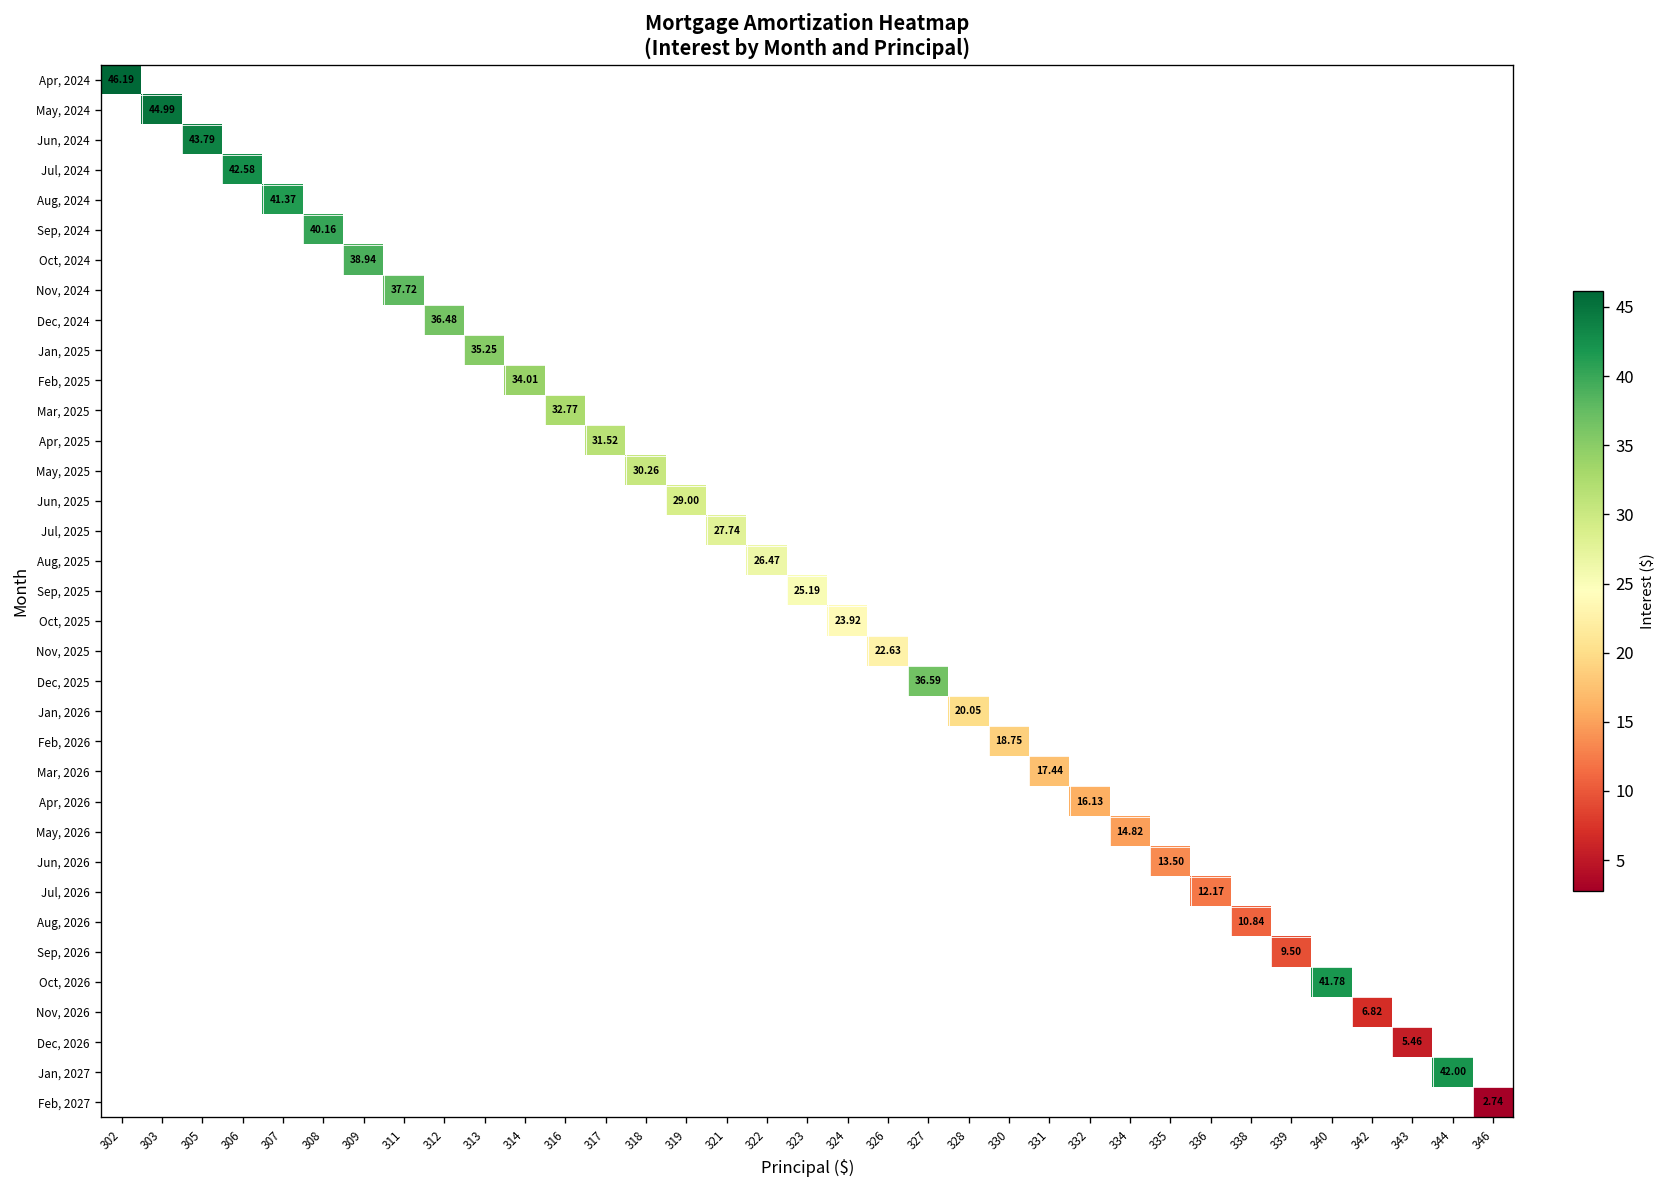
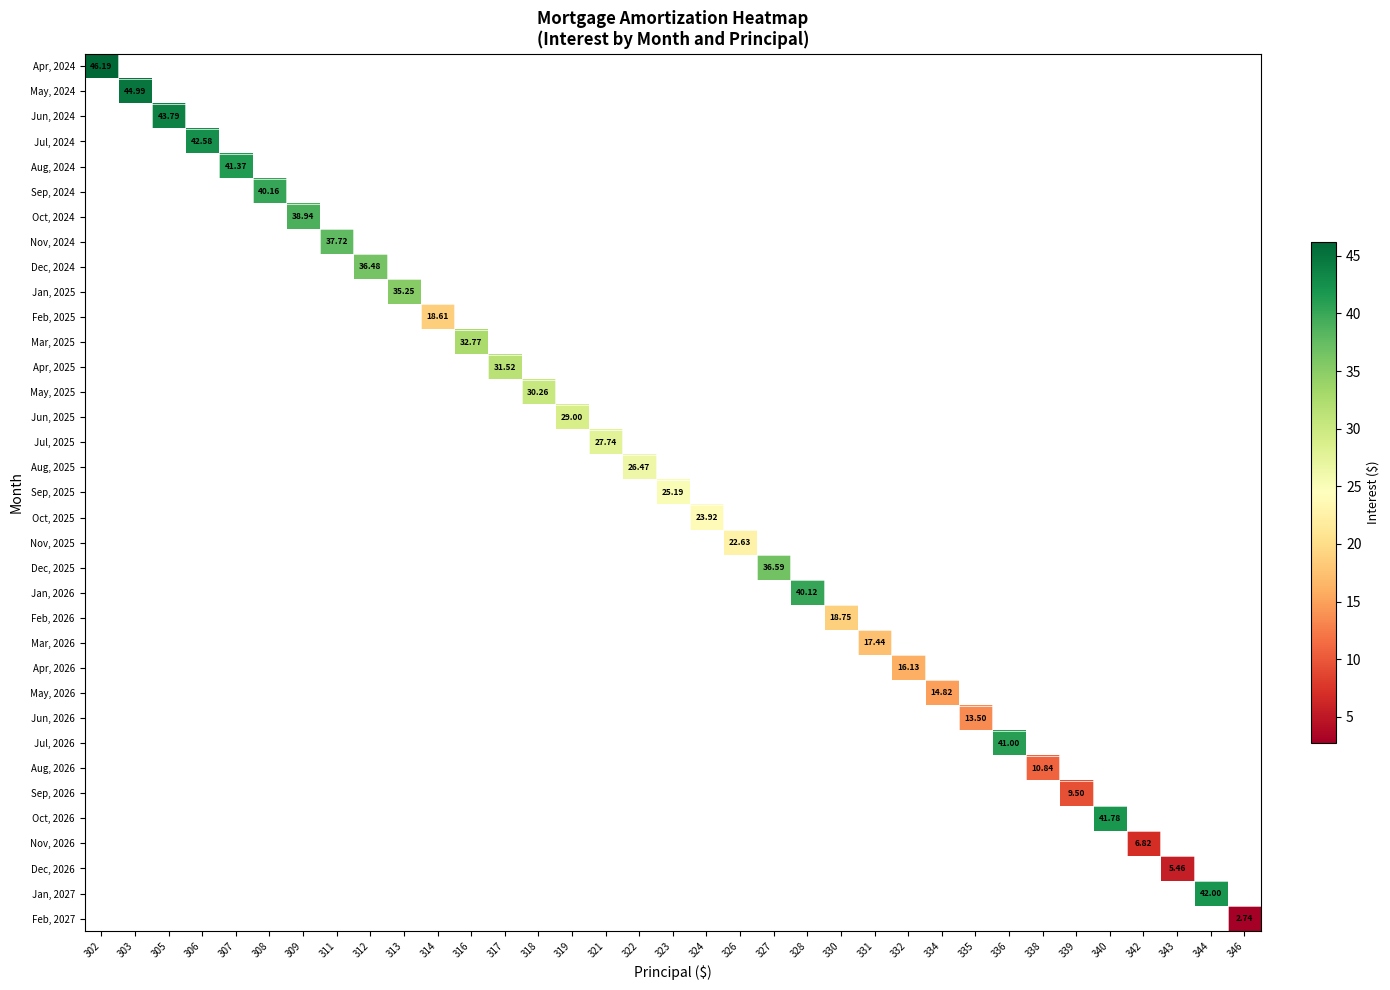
Feb, 2025, 314: 34.01 -> 18.61
Jan, 2026, 328: 20.05 -> 40.12
Jul, 2026, 336: 12.17 -> 41.00
